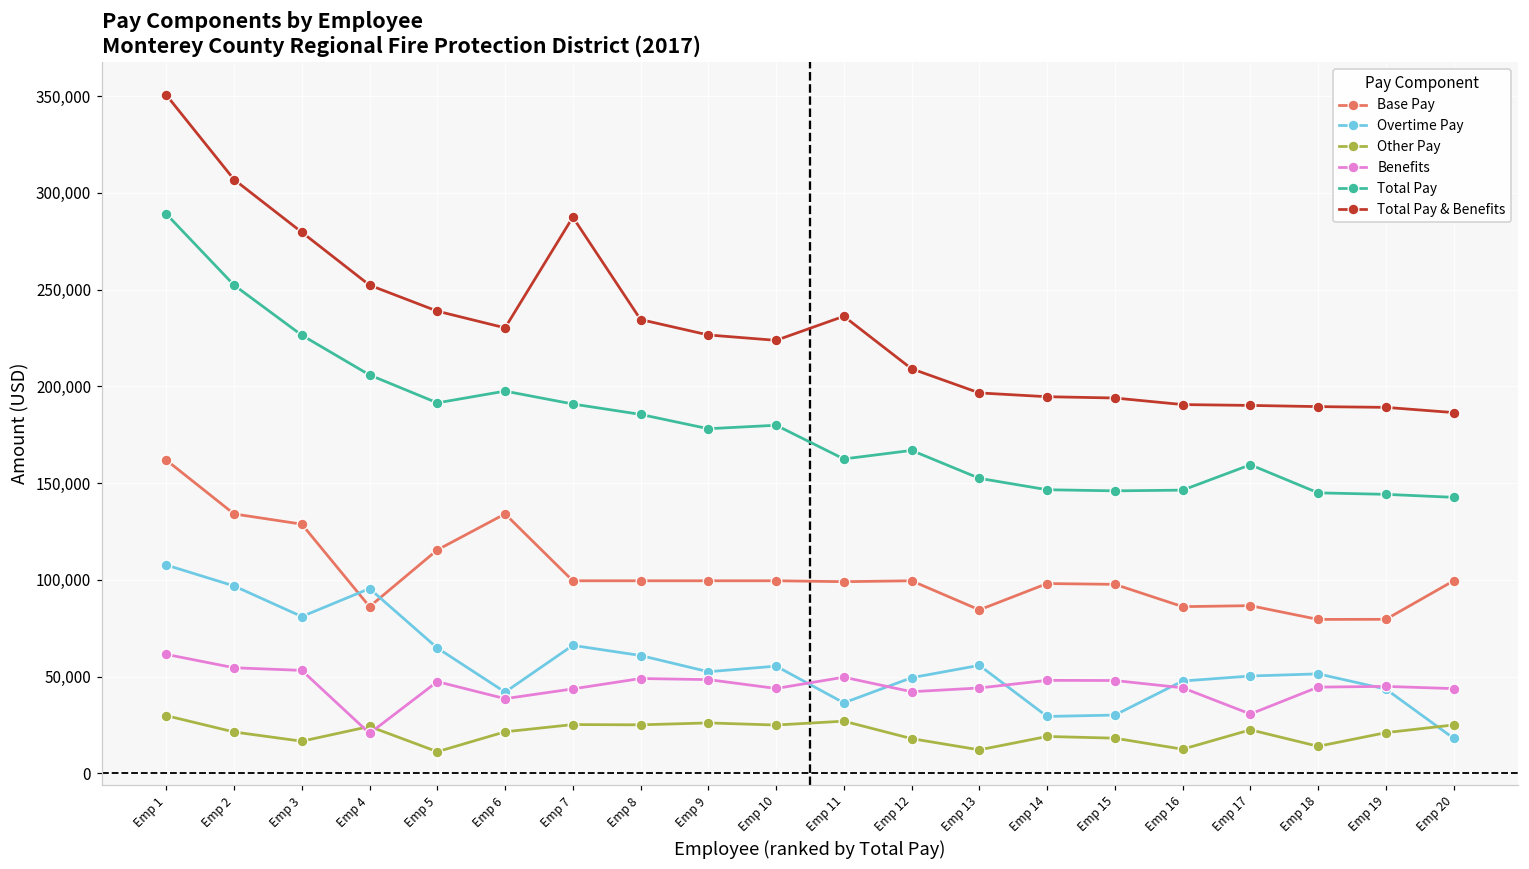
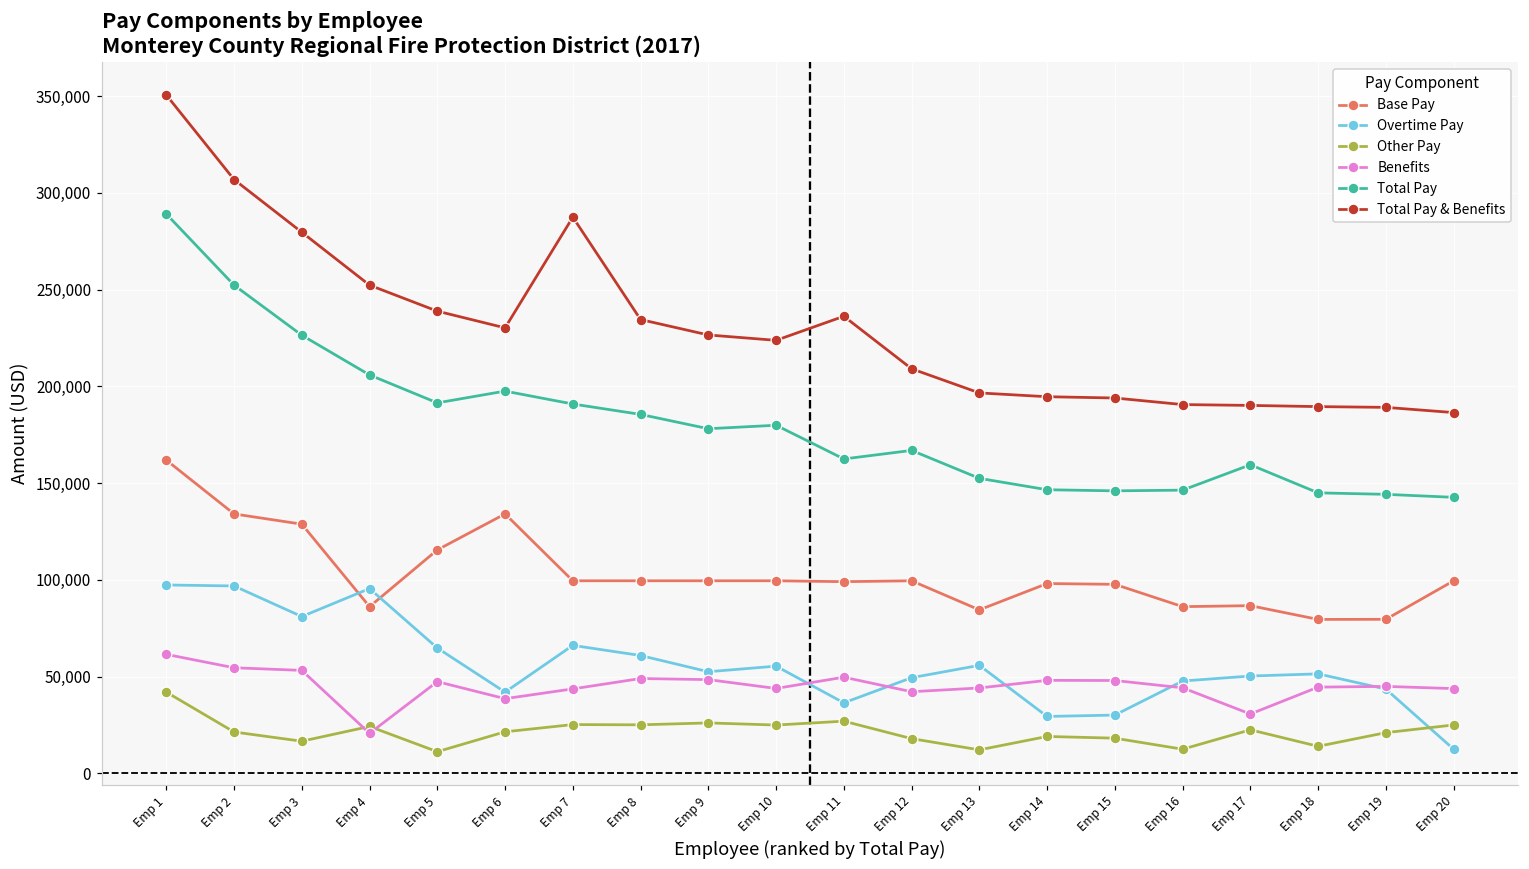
Overtime Pay, Emp 1: 108,000 -> 97,000
Other Pay, Emp 1: 30,000 -> 42,000
Overtime Pay, Emp 20: 18,000 -> 12,000
